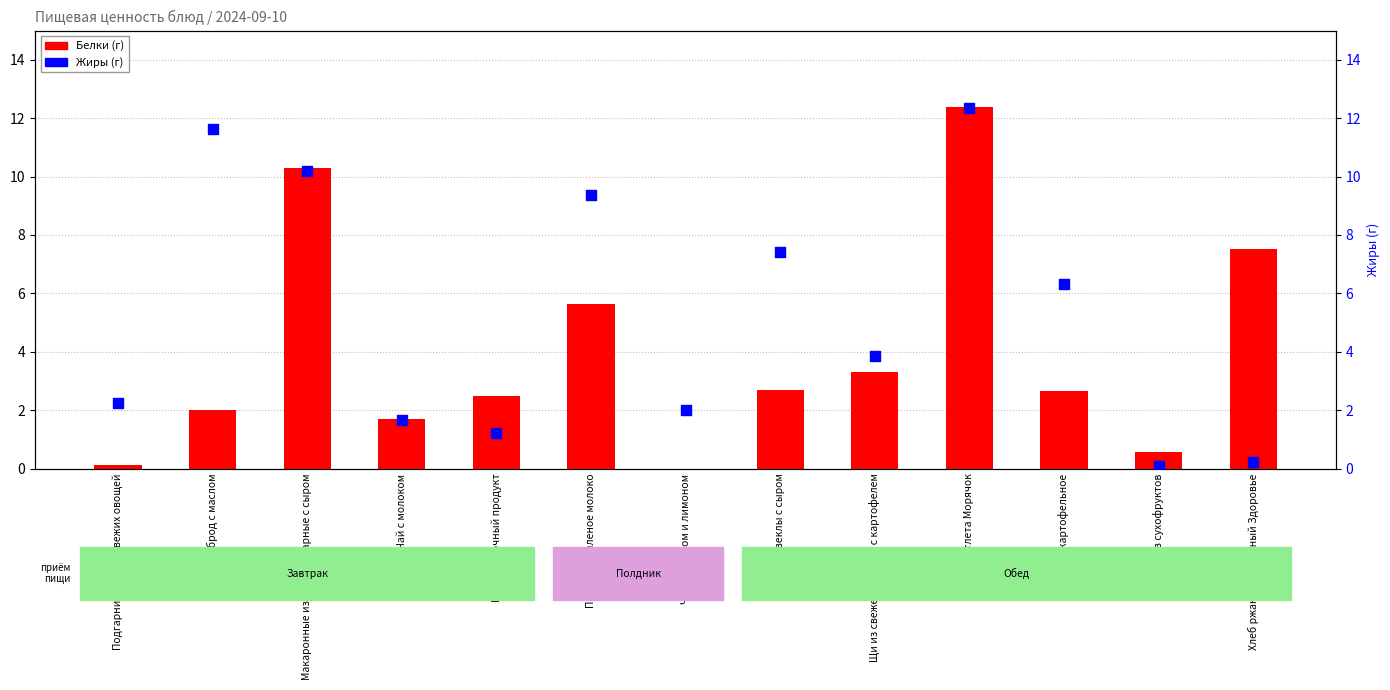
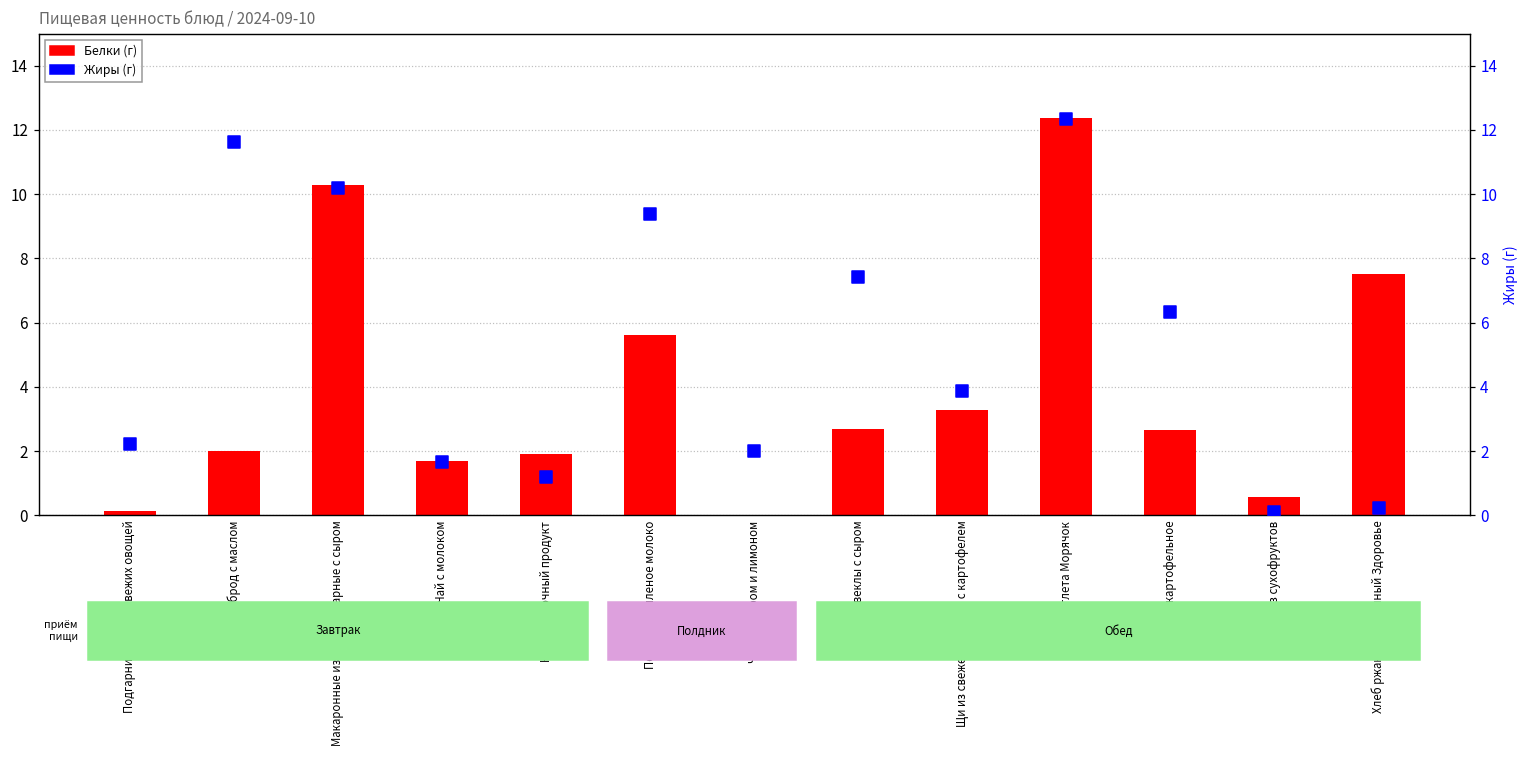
Белки (г), Кисломолочный продукт: 2.5 -> 1.9
